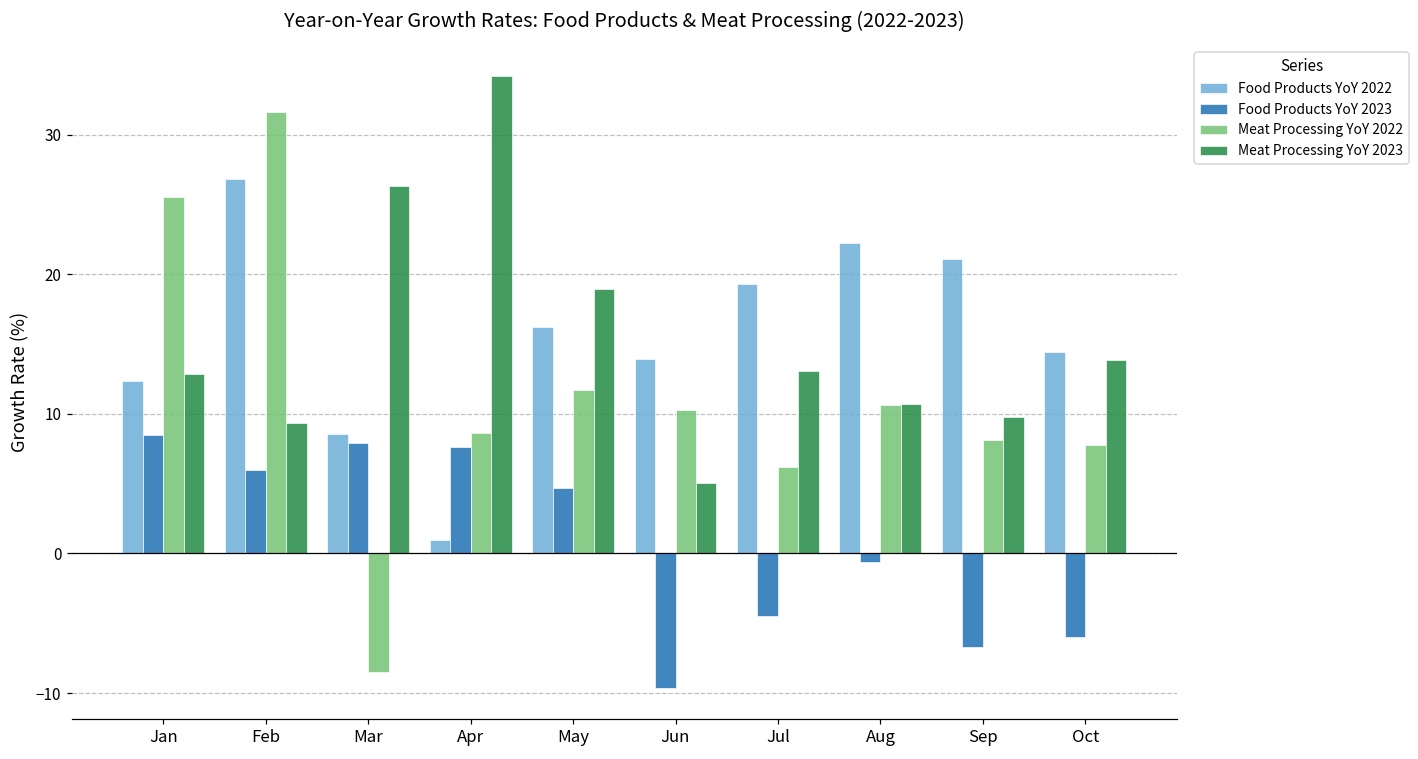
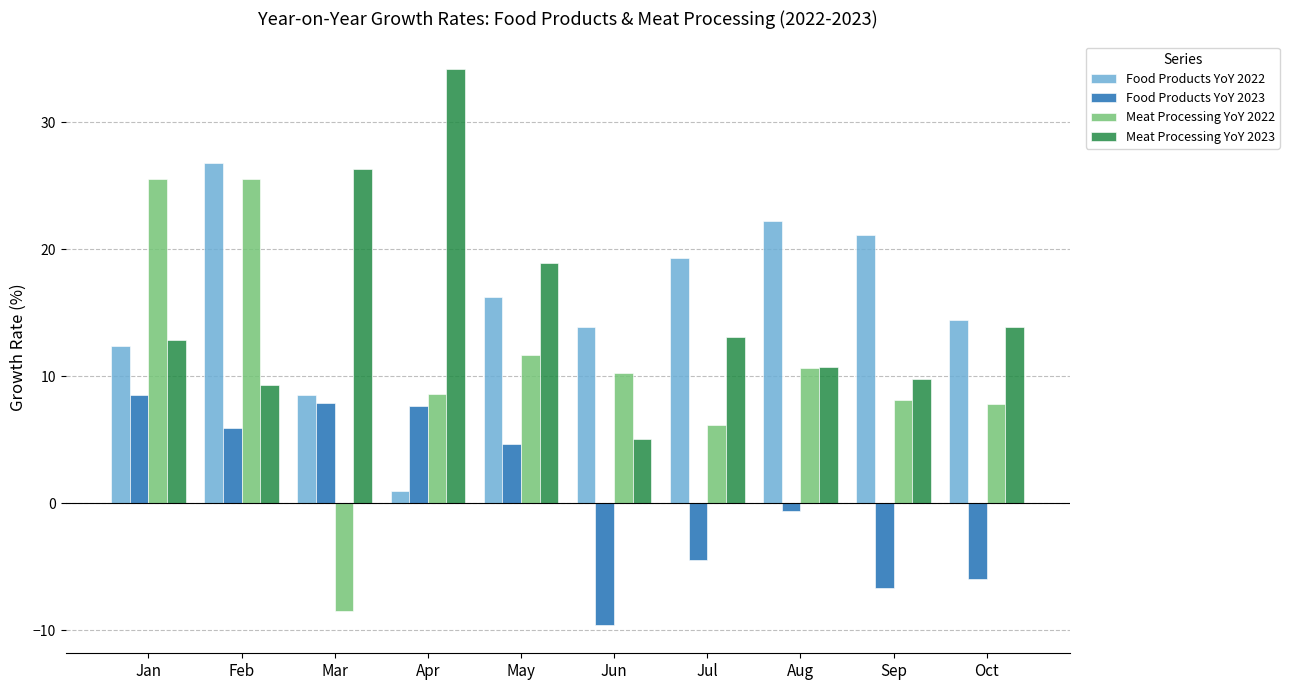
Meat Processing YoY 2022, Feb: 31.6 -> 25.5
